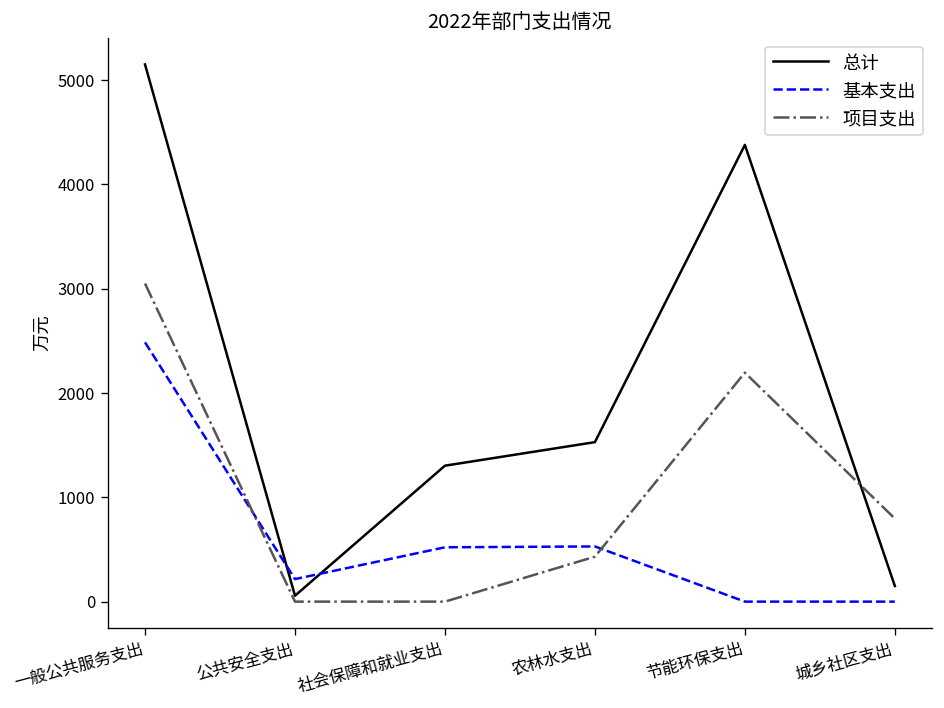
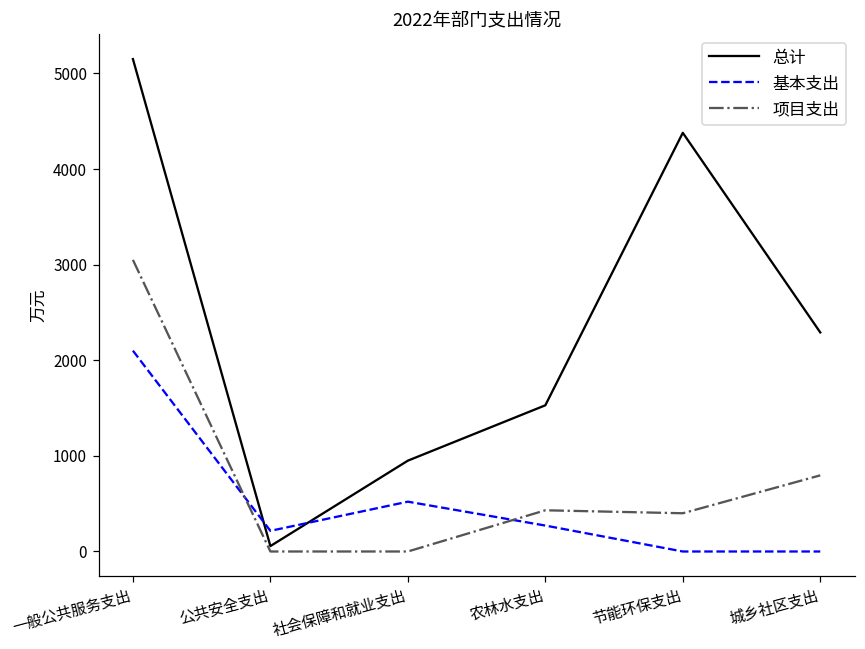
基本支出, 一般公共服务支出: 2500 -> 2100
总计, 社会保障和就业支出: 1300 -> 1000
基本支出, 农林水支出: 500 -> 300
项目支出, 节能环保支出: 2200 -> 400
总计, 城乡社区支出: 200 -> 2300
